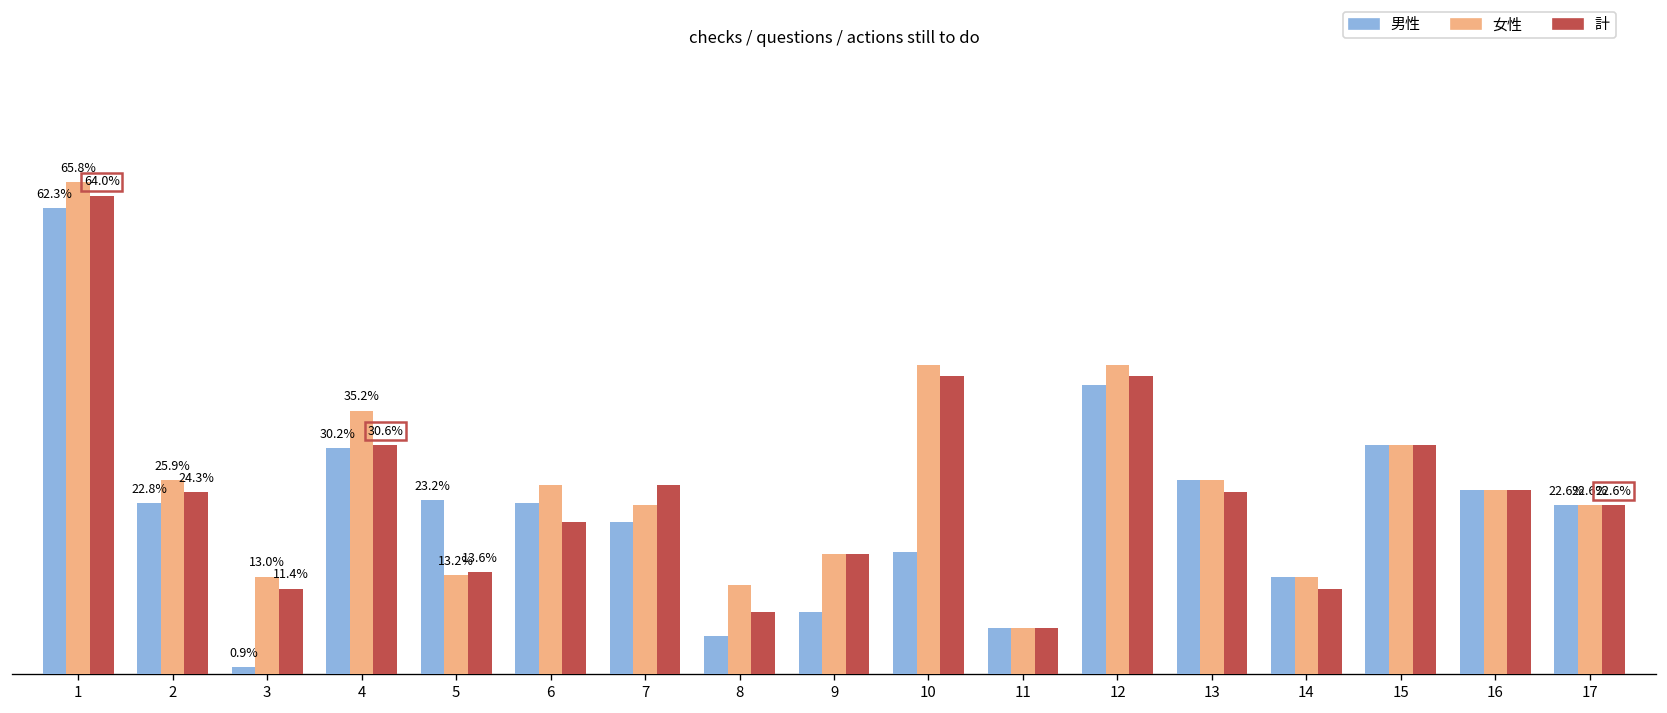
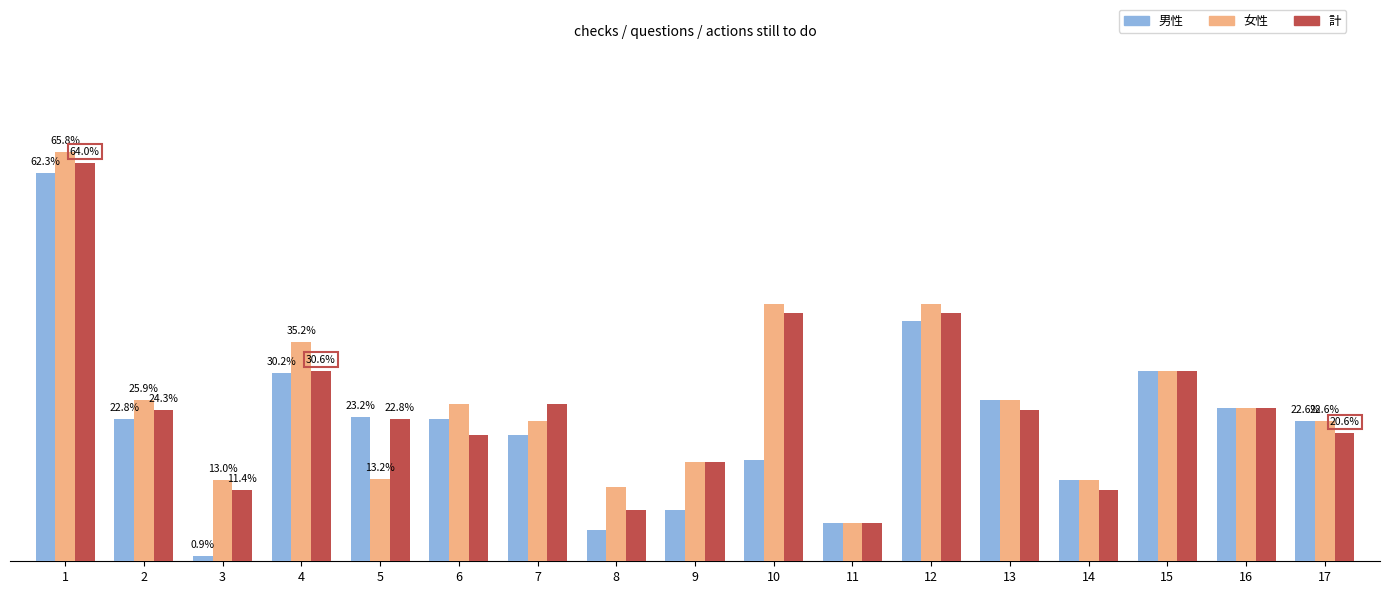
計, 5: 13.6% -> 22.8%
計, 17: 22.6% -> 20.6%
